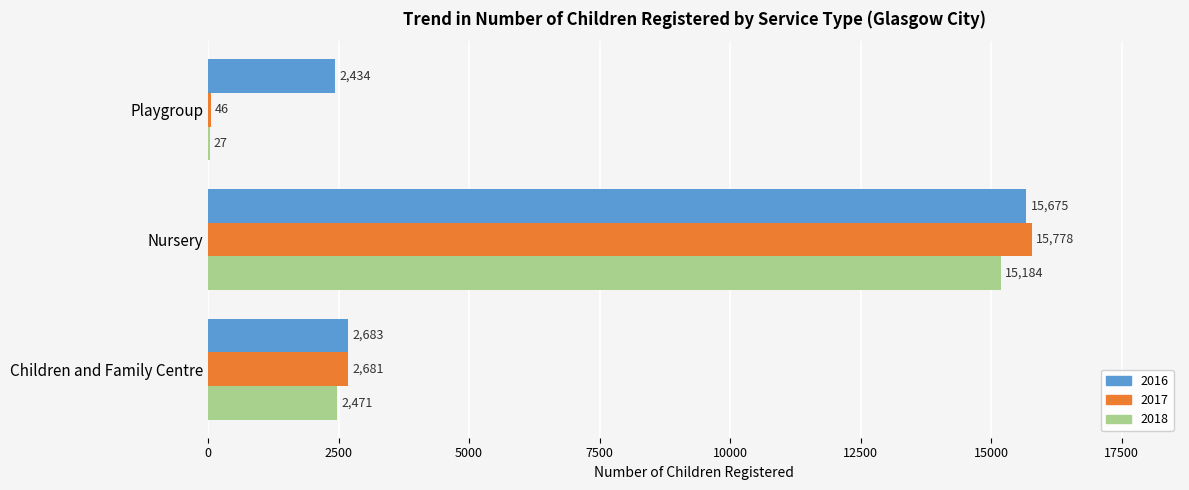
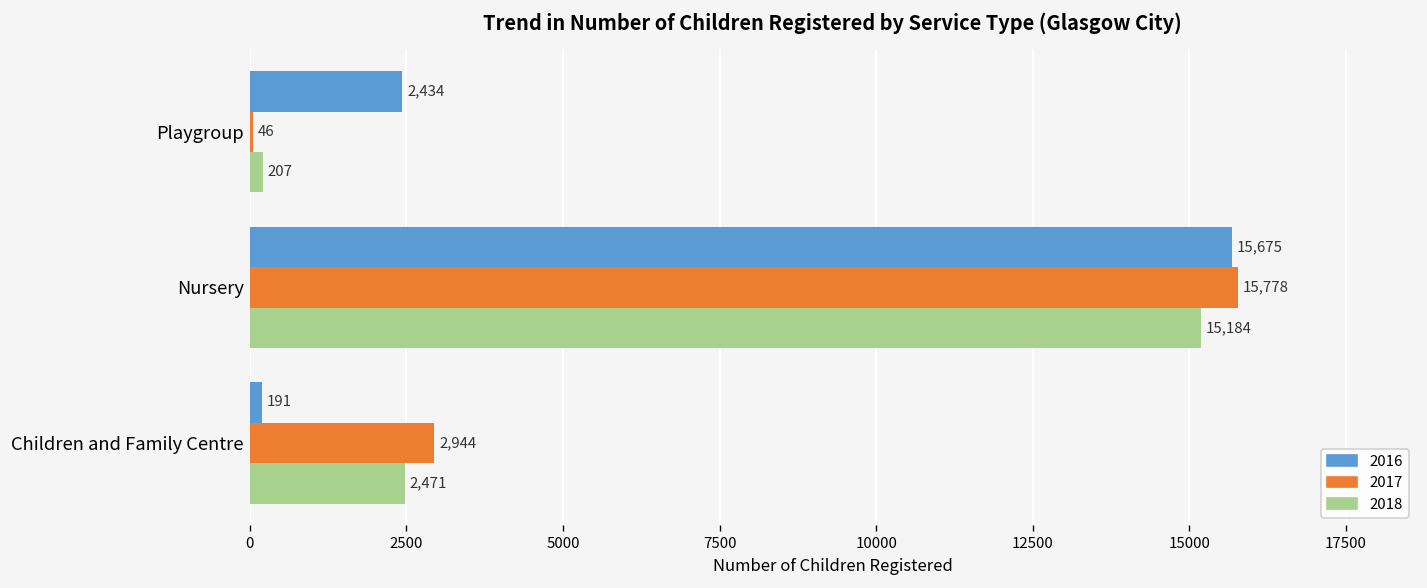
2018, Playgroup: 27 -> 207
2016, Children and Family Centre: 2,683 -> 191
2017, Children and Family Centre: 2,681 -> 2,944
